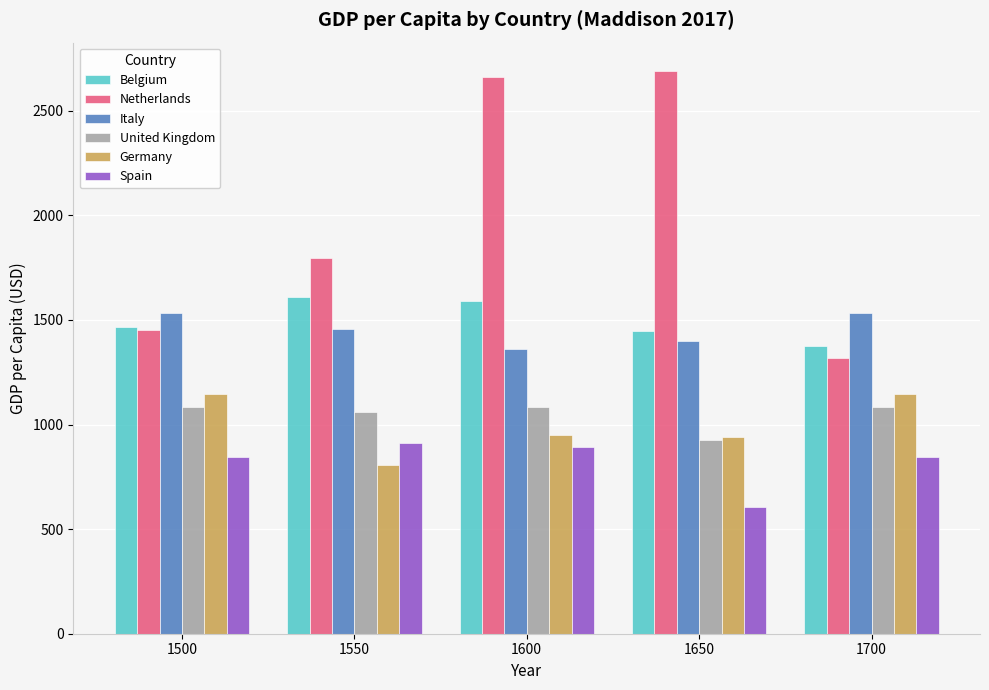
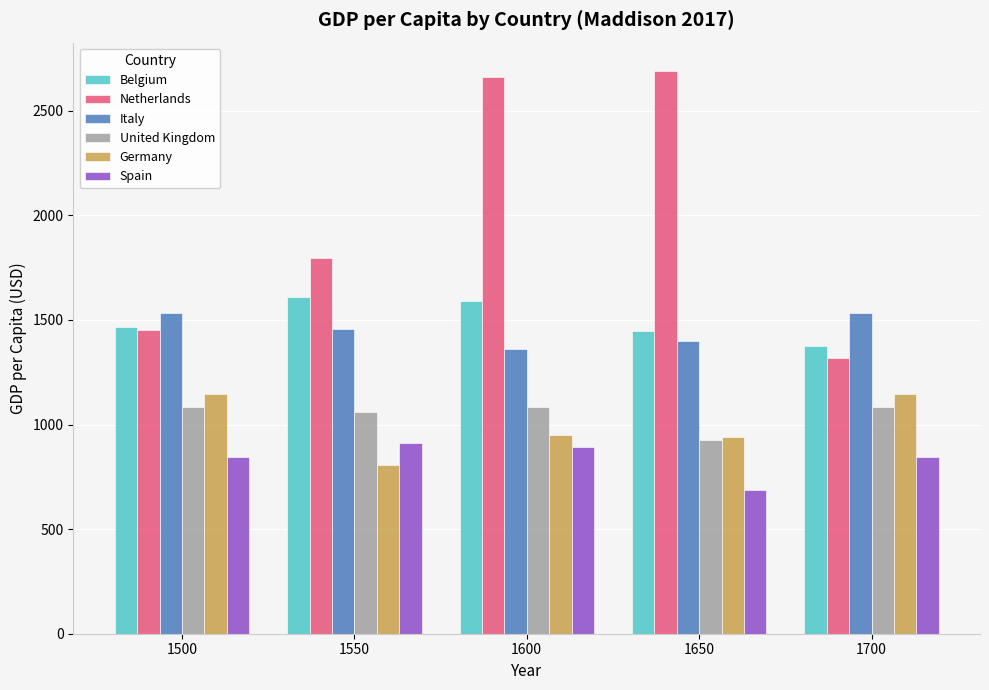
Spain, 1650: 610 -> 690
